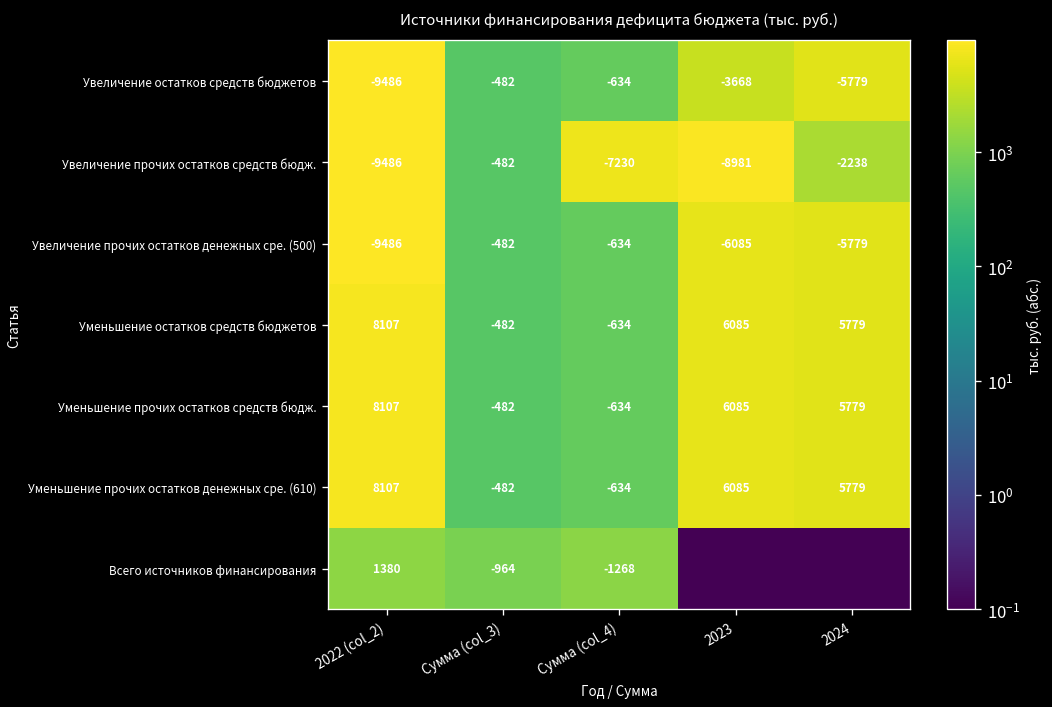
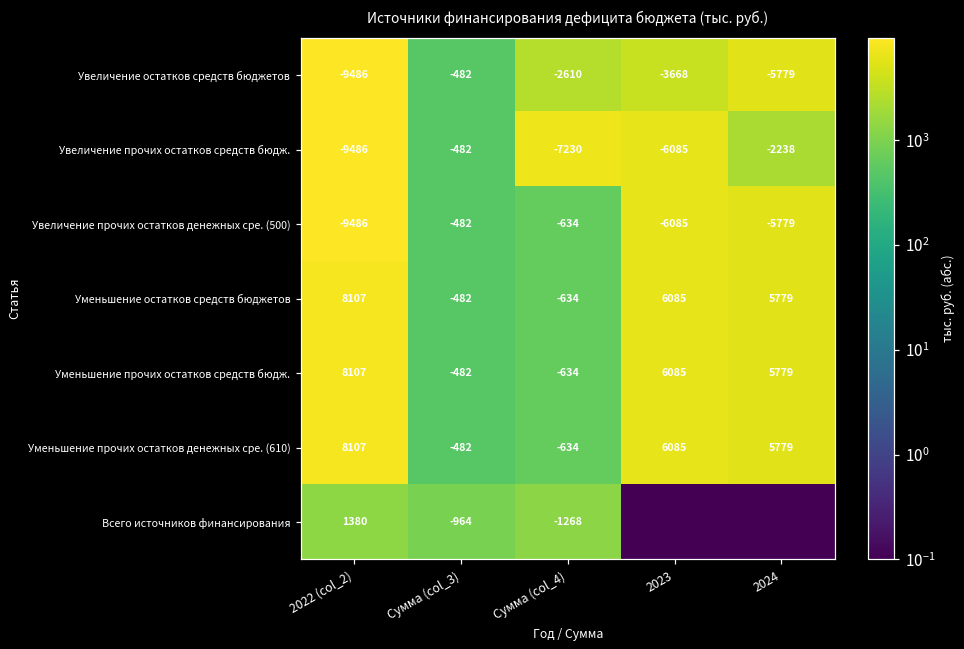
Увеличение остатков средств бюджетов, Сумма (col_4): -634 -> -2610
Увеличение прочих остатков средств бюдж., 2023: -8981 -> -6085
